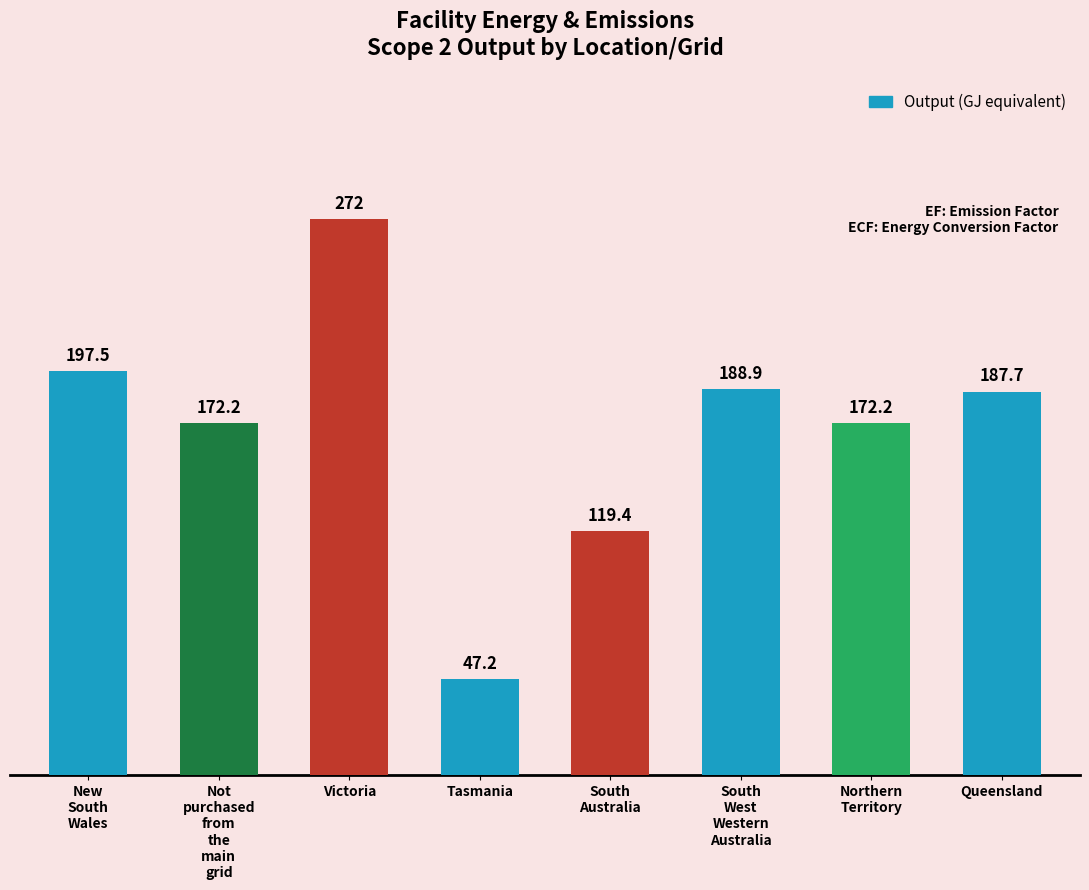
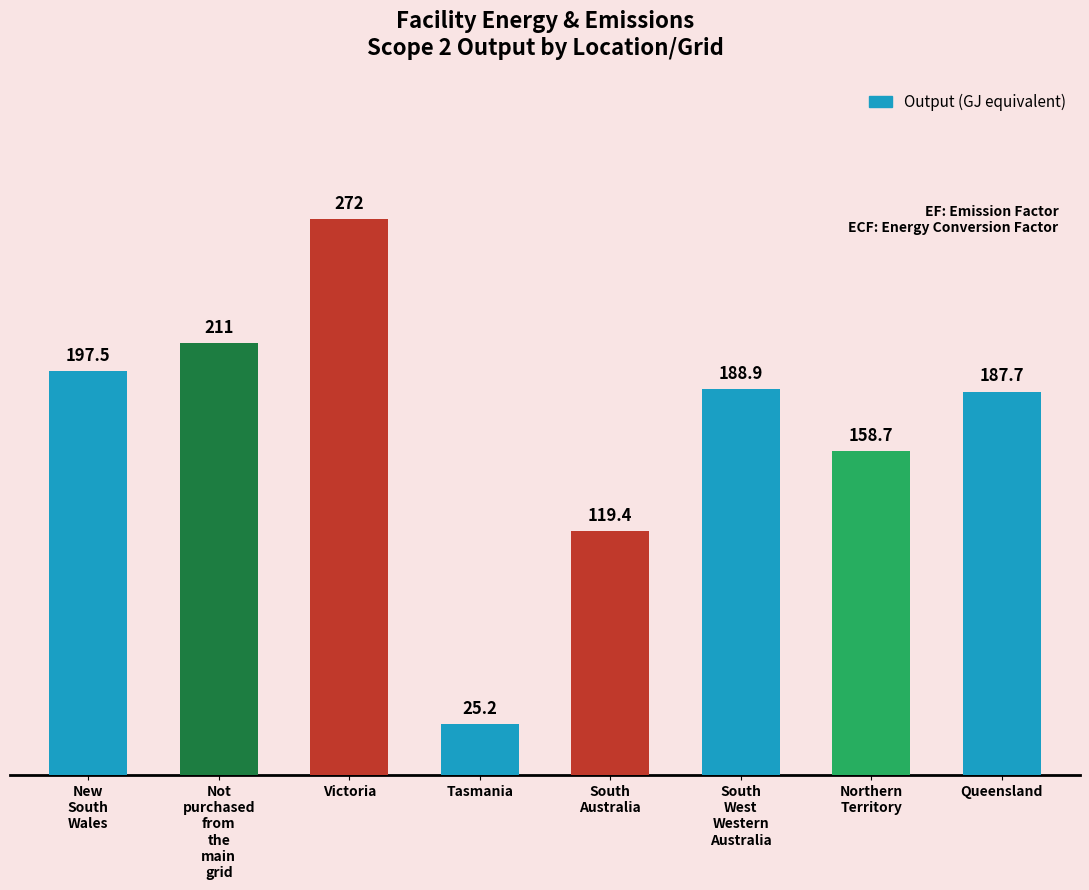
Not purchased from the main grid: 172.2 -> 211
Tasmania: 47.2 -> 25.2
Northern Territory: 172.2 -> 158.7
